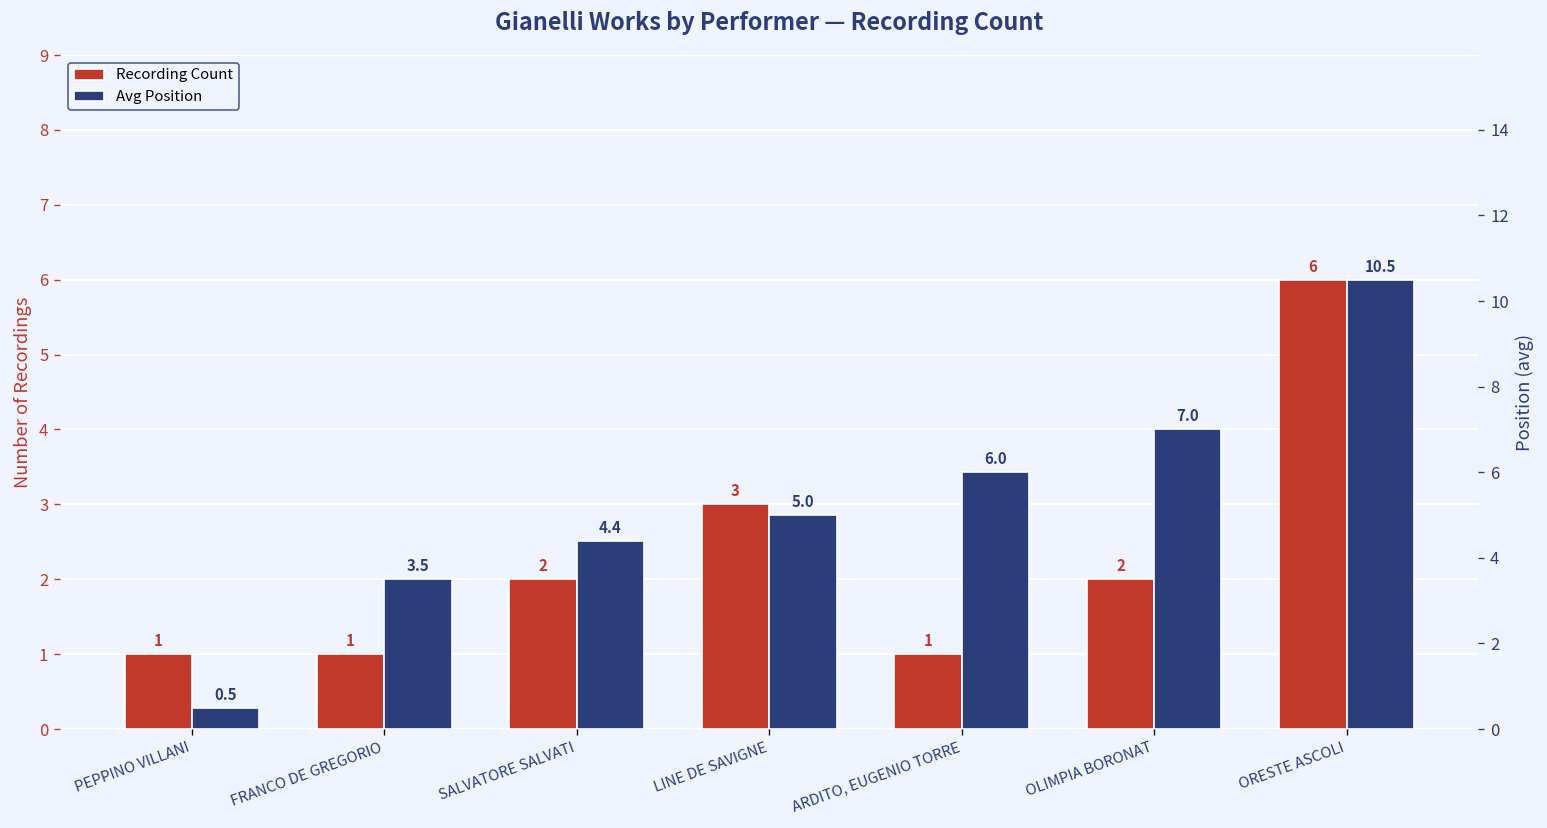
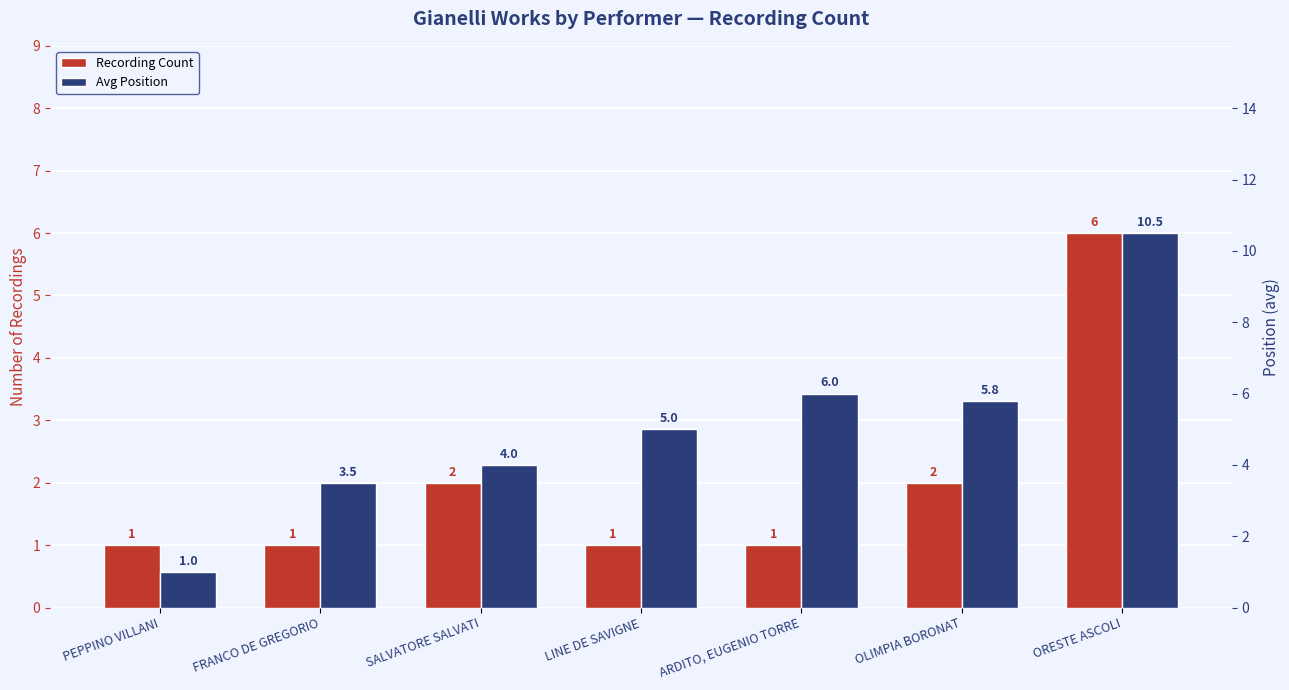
Recording Count, LINE DE SAVIGNE: 3 -> 1
Avg Position, PEPPINO VILLANI: 0.5 -> 1.0
Avg Position, SALVATORE SALVATI: 4.4 -> 4.0
Avg Position, OLIMPIA BORONAT: 7.0 -> 5.8
